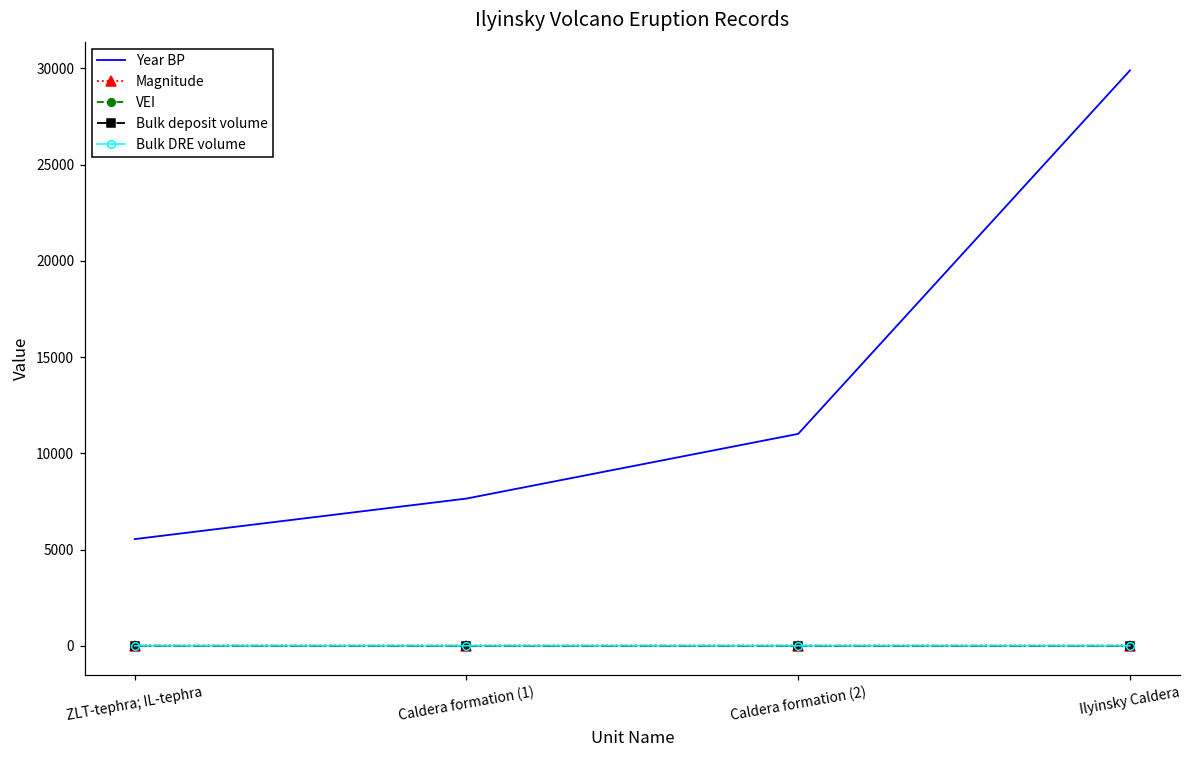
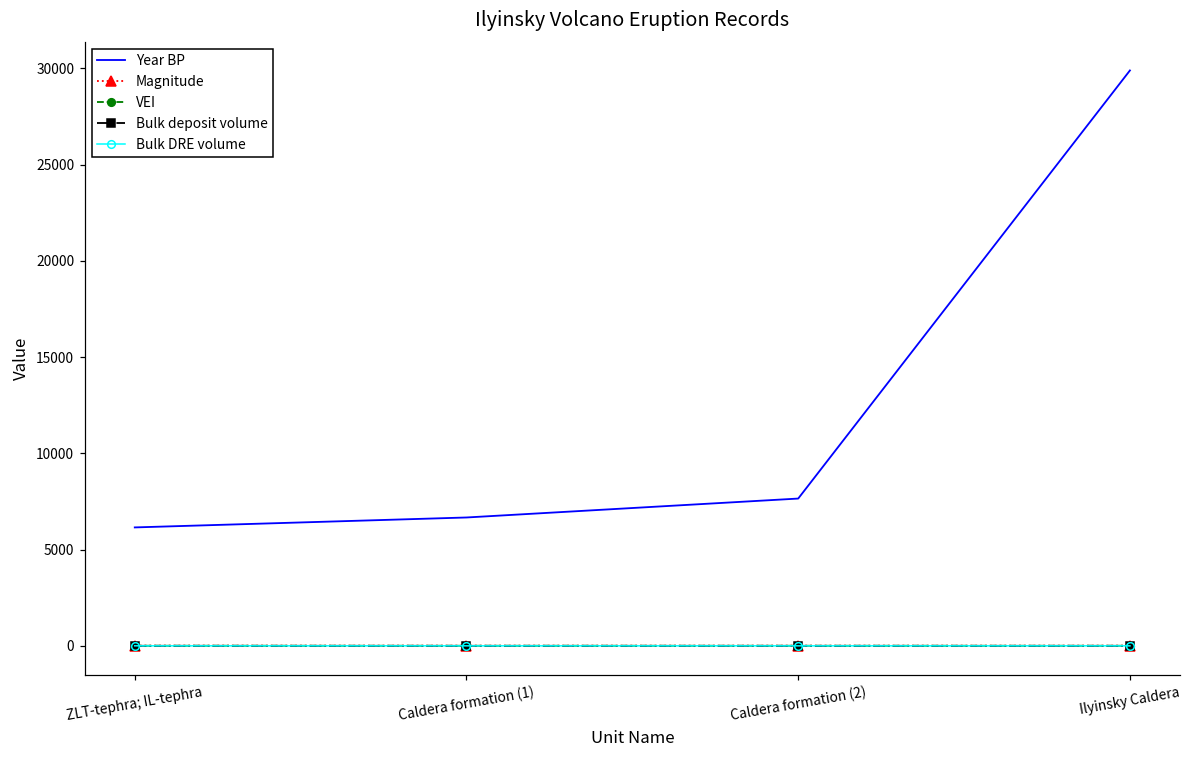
Year BP, ZLT-tephra; IL-tephra: 5500 -> 6200
Year BP, Caldera formation (1): 7700 -> 6700
Year BP, Caldera formation (2): 11000 -> 7700
